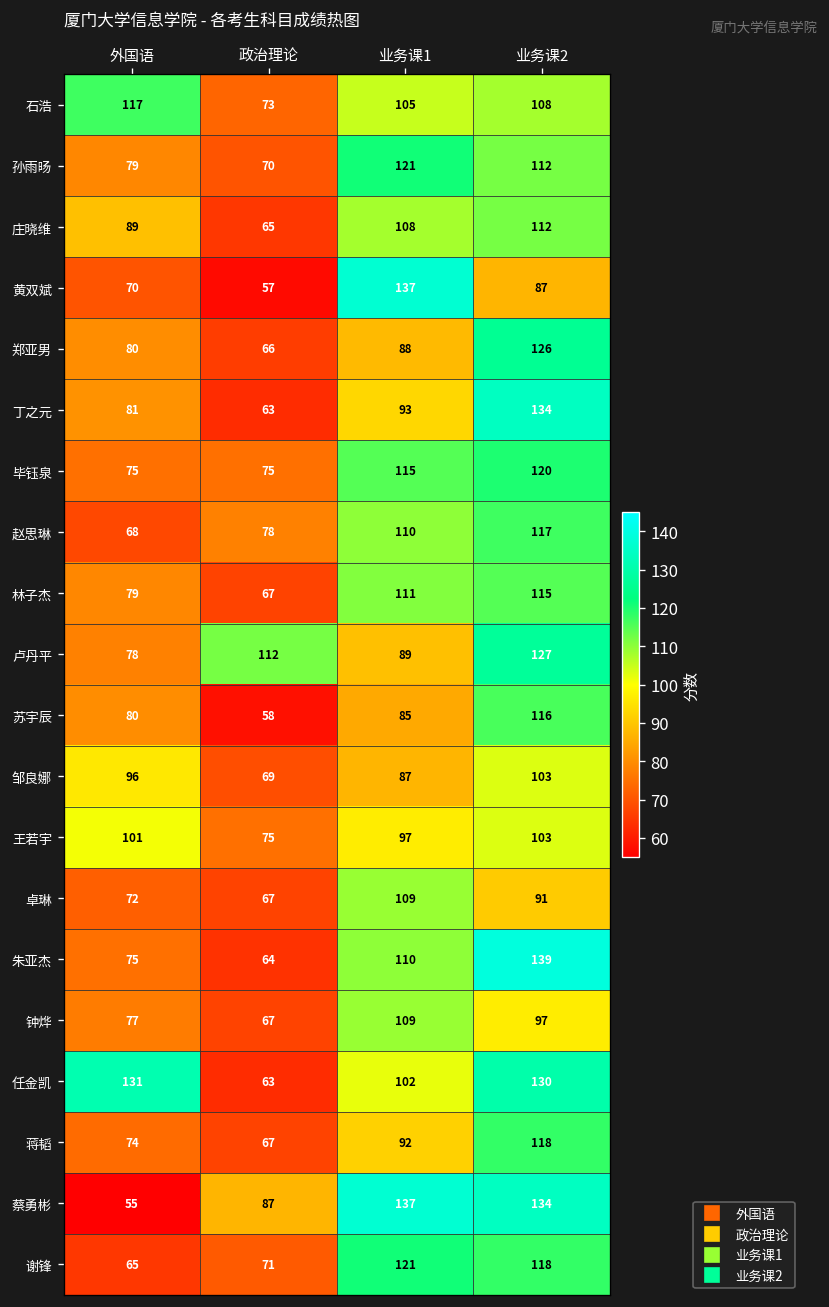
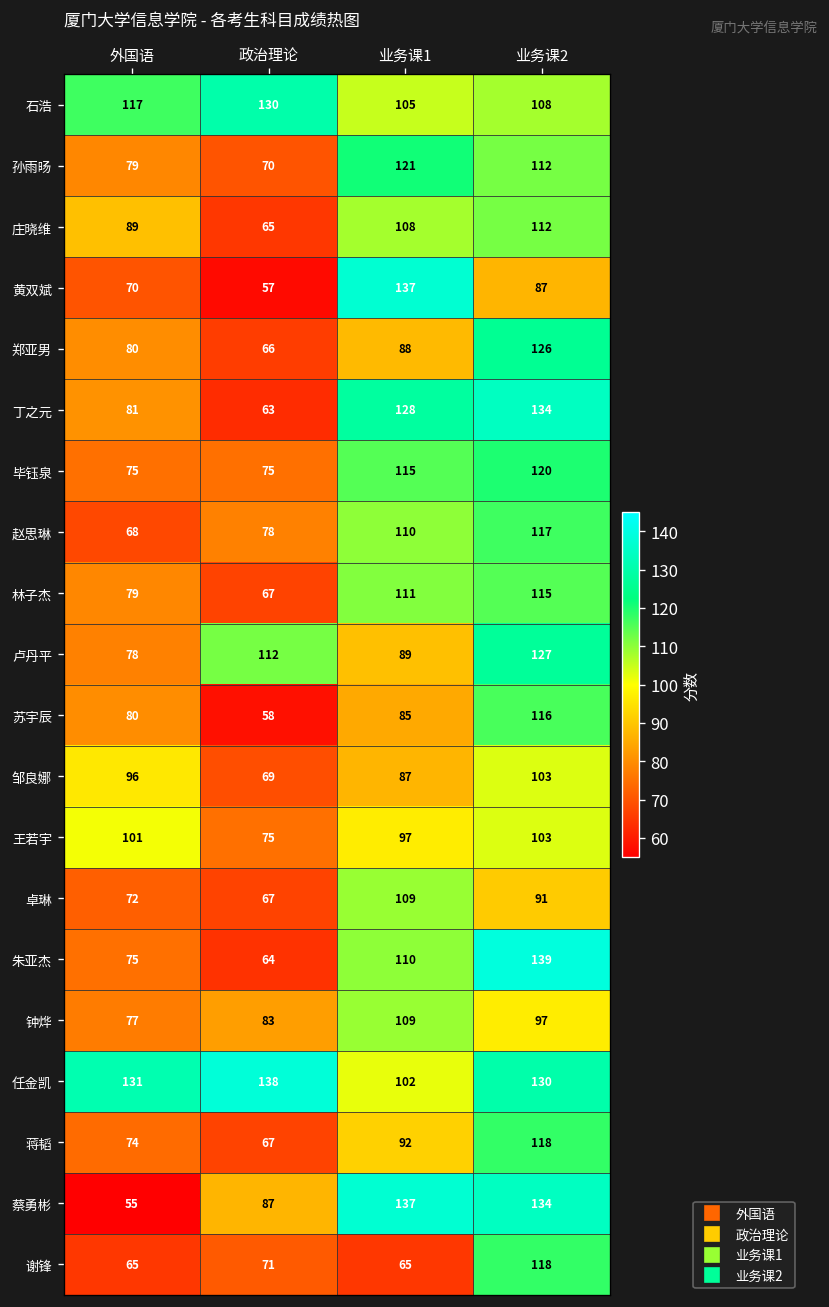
石浩, 政治理论: 73 -> 130
丁之元, 业务课1: 93 -> 128
钟烨, 政治理论: 67 -> 83
任金凯, 政治理论: 63 -> 138
谢锋, 业务课1: 121 -> 65
